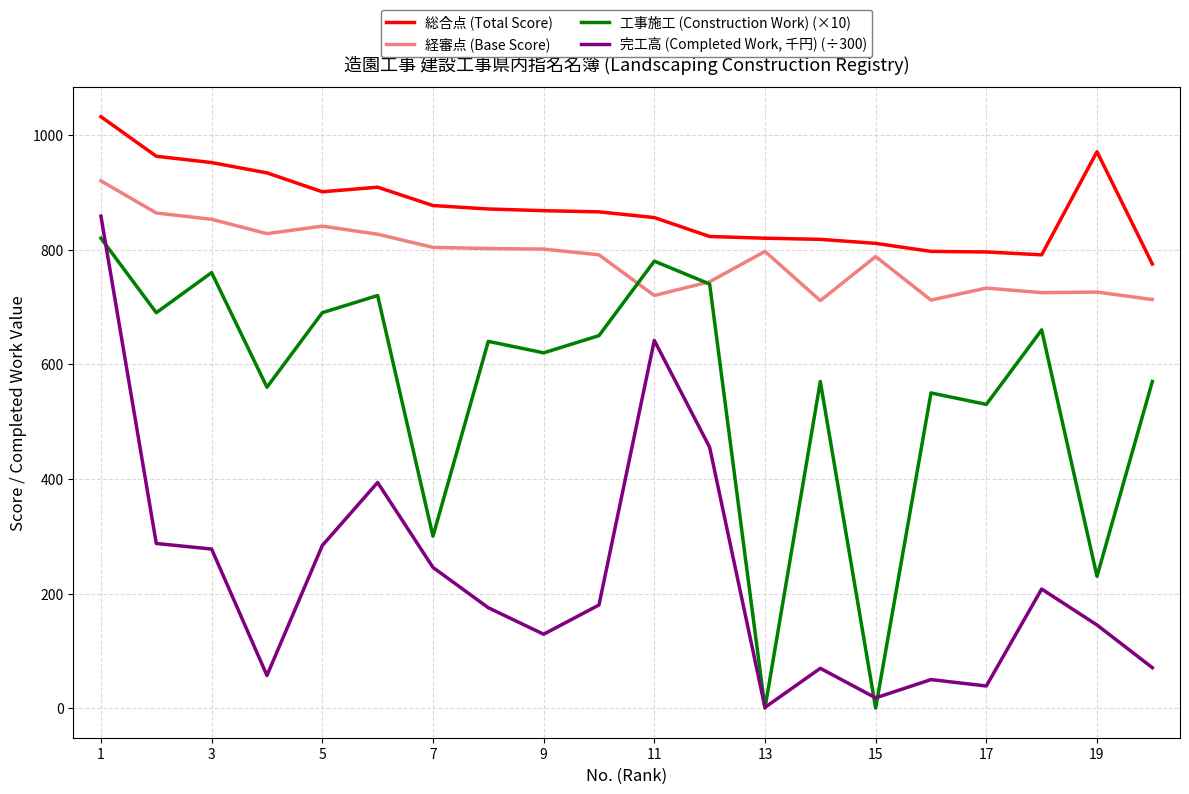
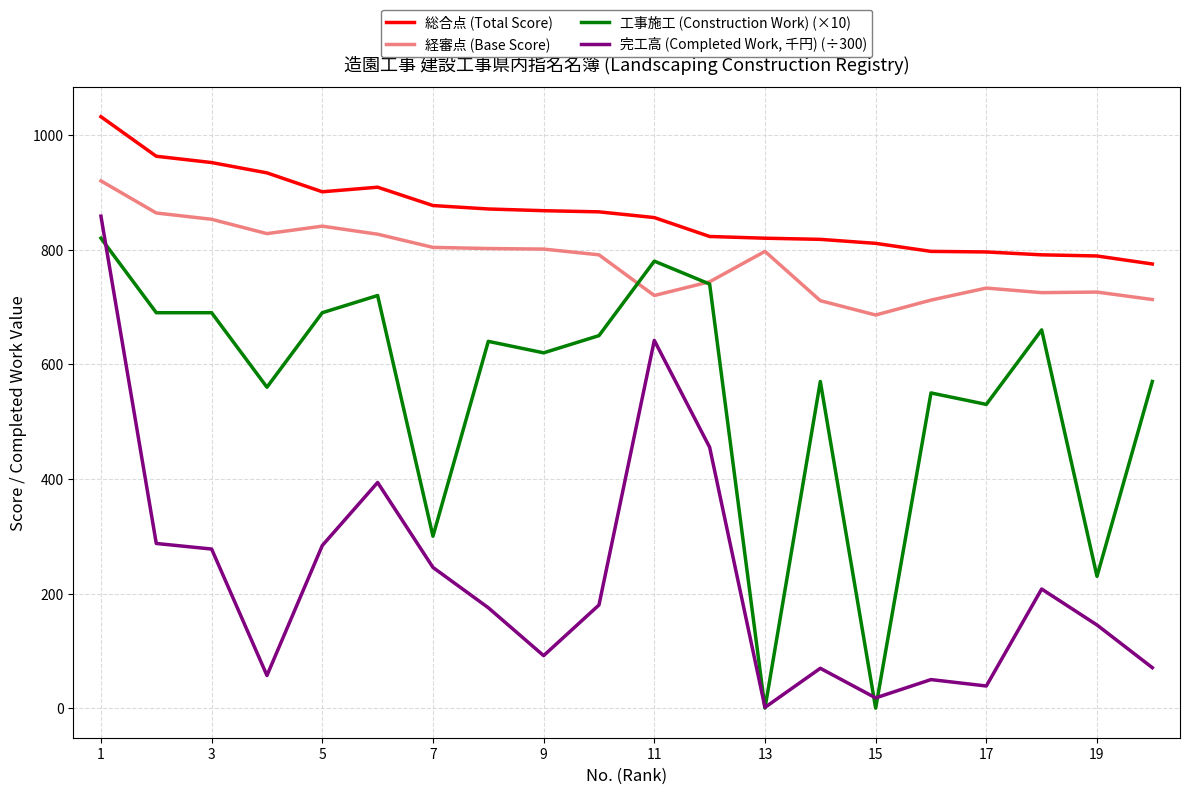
工事施工 (Construction Work) (×10), 3: 760 -> 690
完工高 (Completed Work, 千円) (÷300), 9: 130 -> 90
経審点 (Base Score), 15: 790 -> 690
総合点 (Total Score), 19: 970 -> 790
